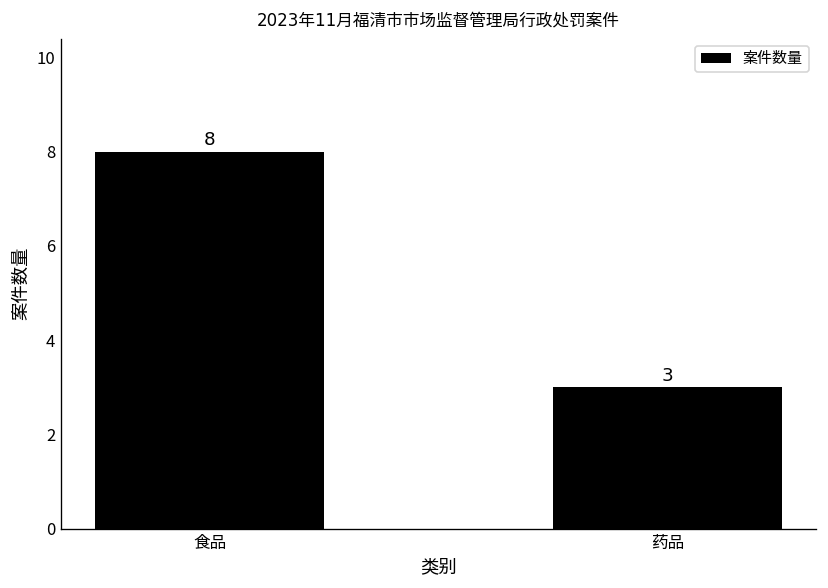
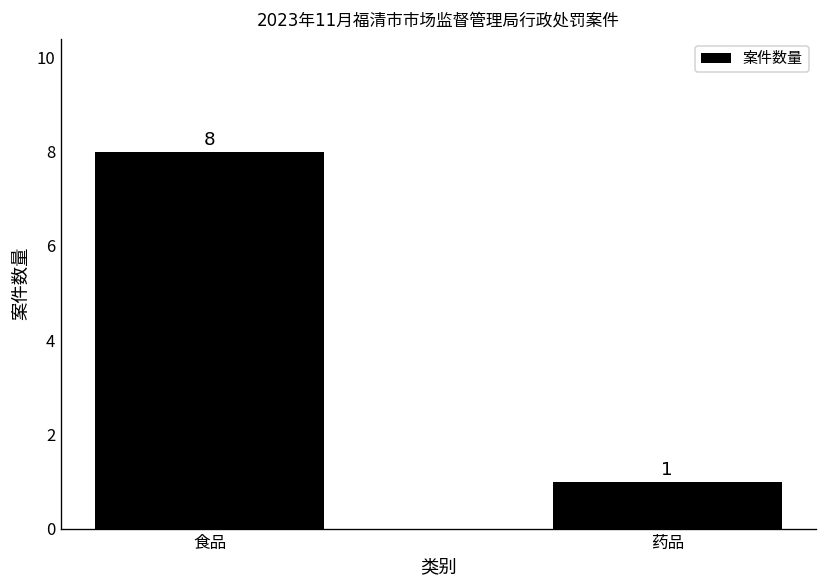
药品: 3 -> 1
